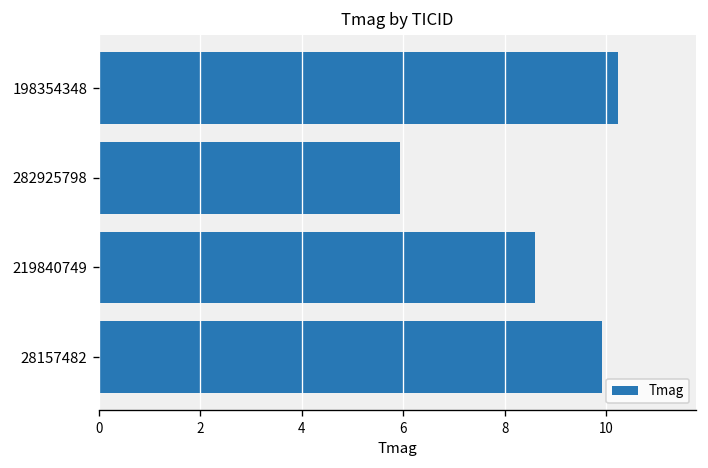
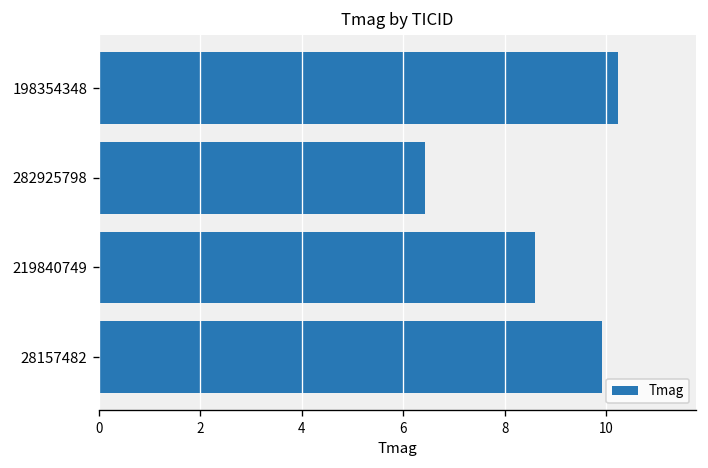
282925798: 5.9 -> 6.4
